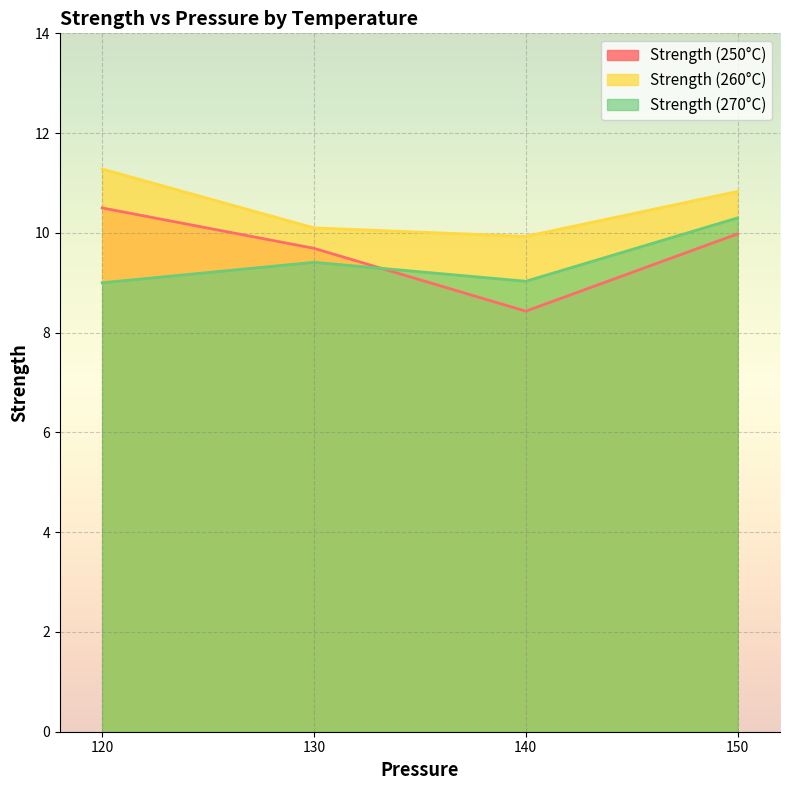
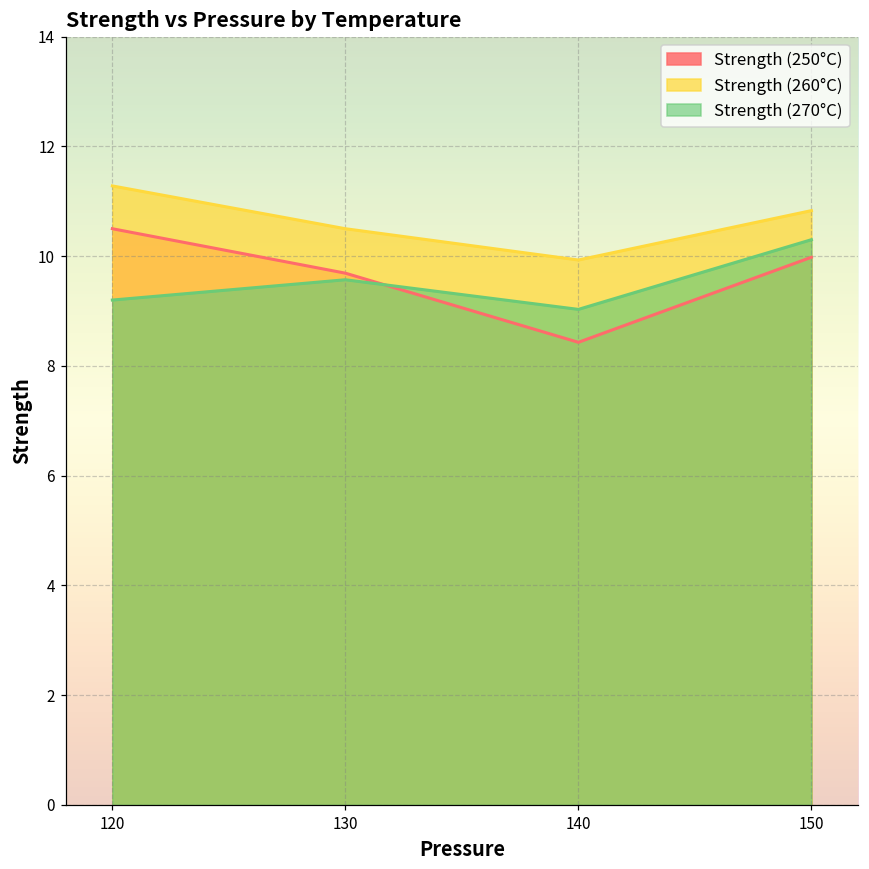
Strength (270°C), 120: 9.0 -> 9.2
Strength (260°C), 130: 10.1 -> 10.5
Strength (270°C), 130: 9.4 -> 9.6
